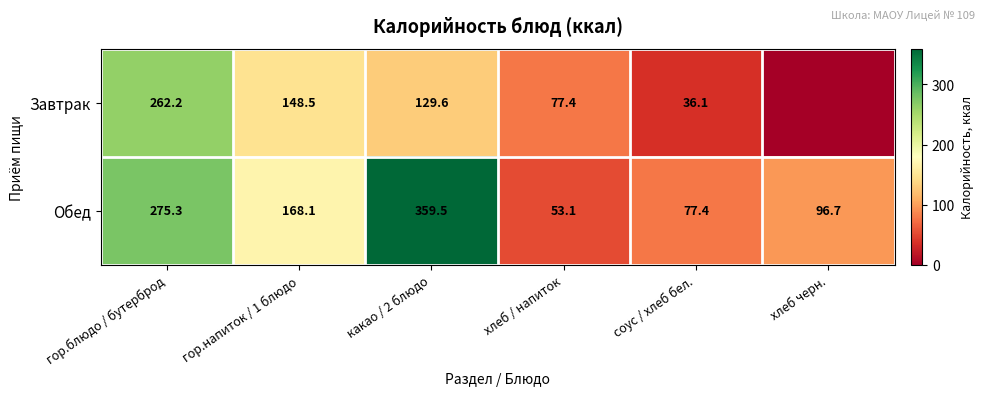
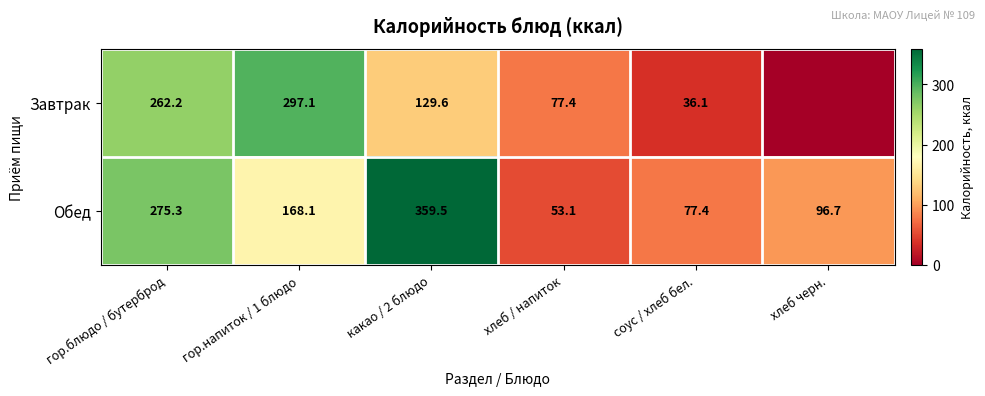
Завтрак, гор.напиток / 1 блюдо: 148.5 -> 297.1
